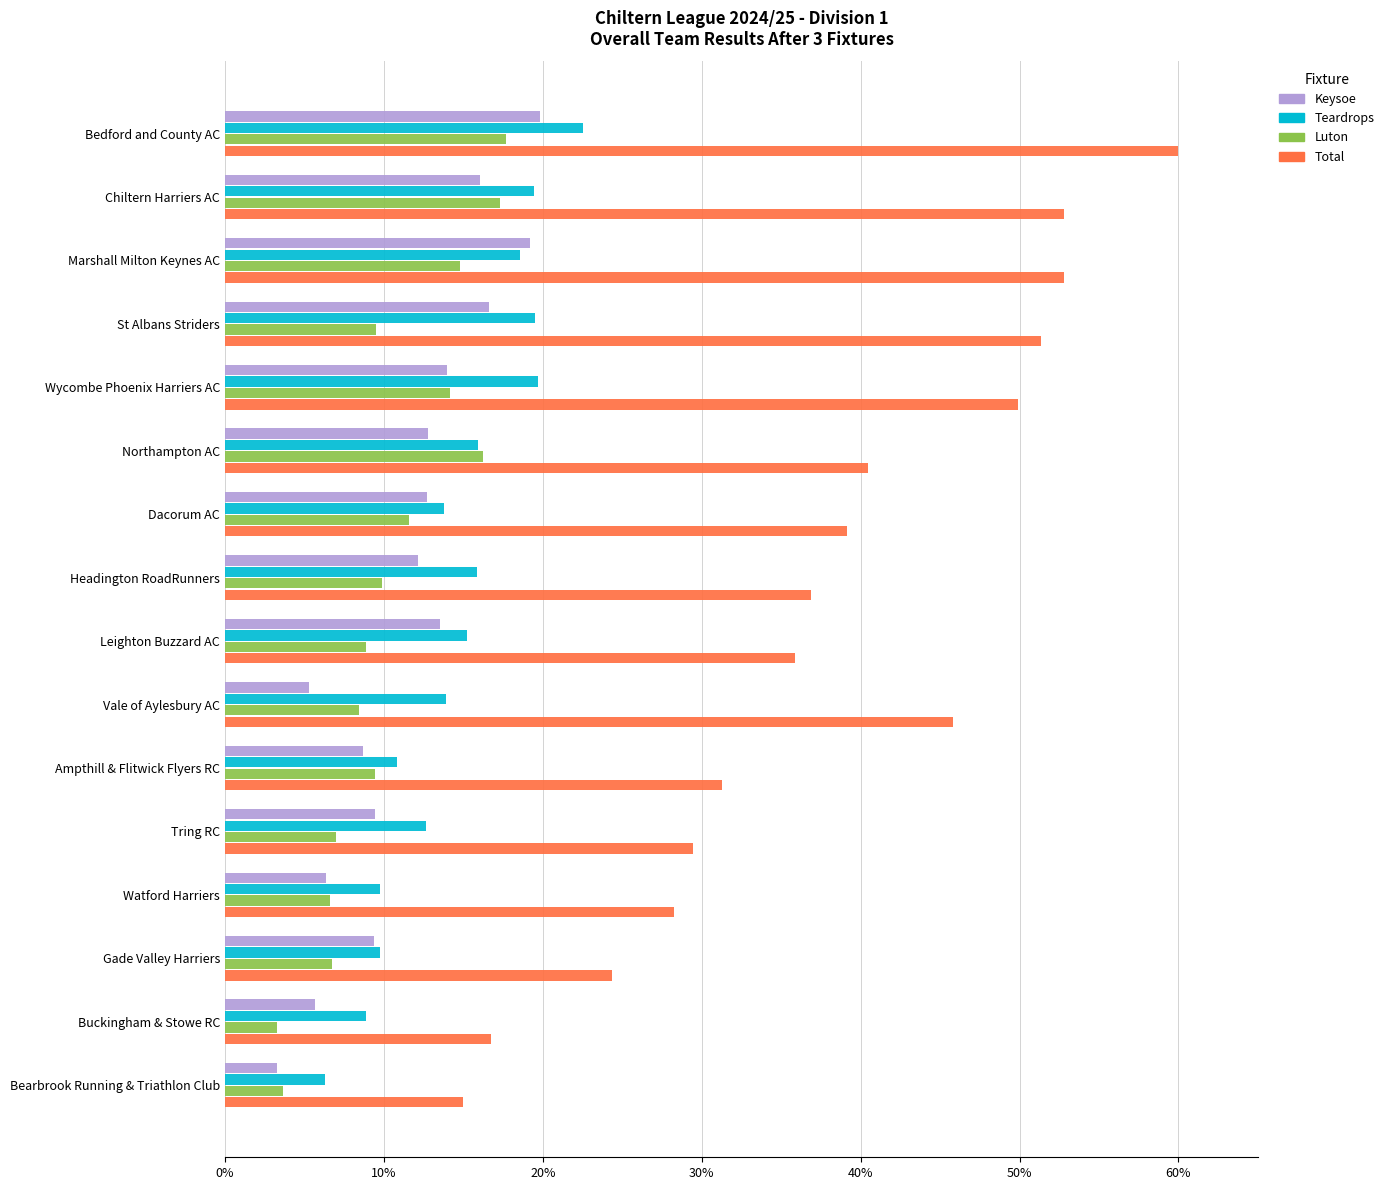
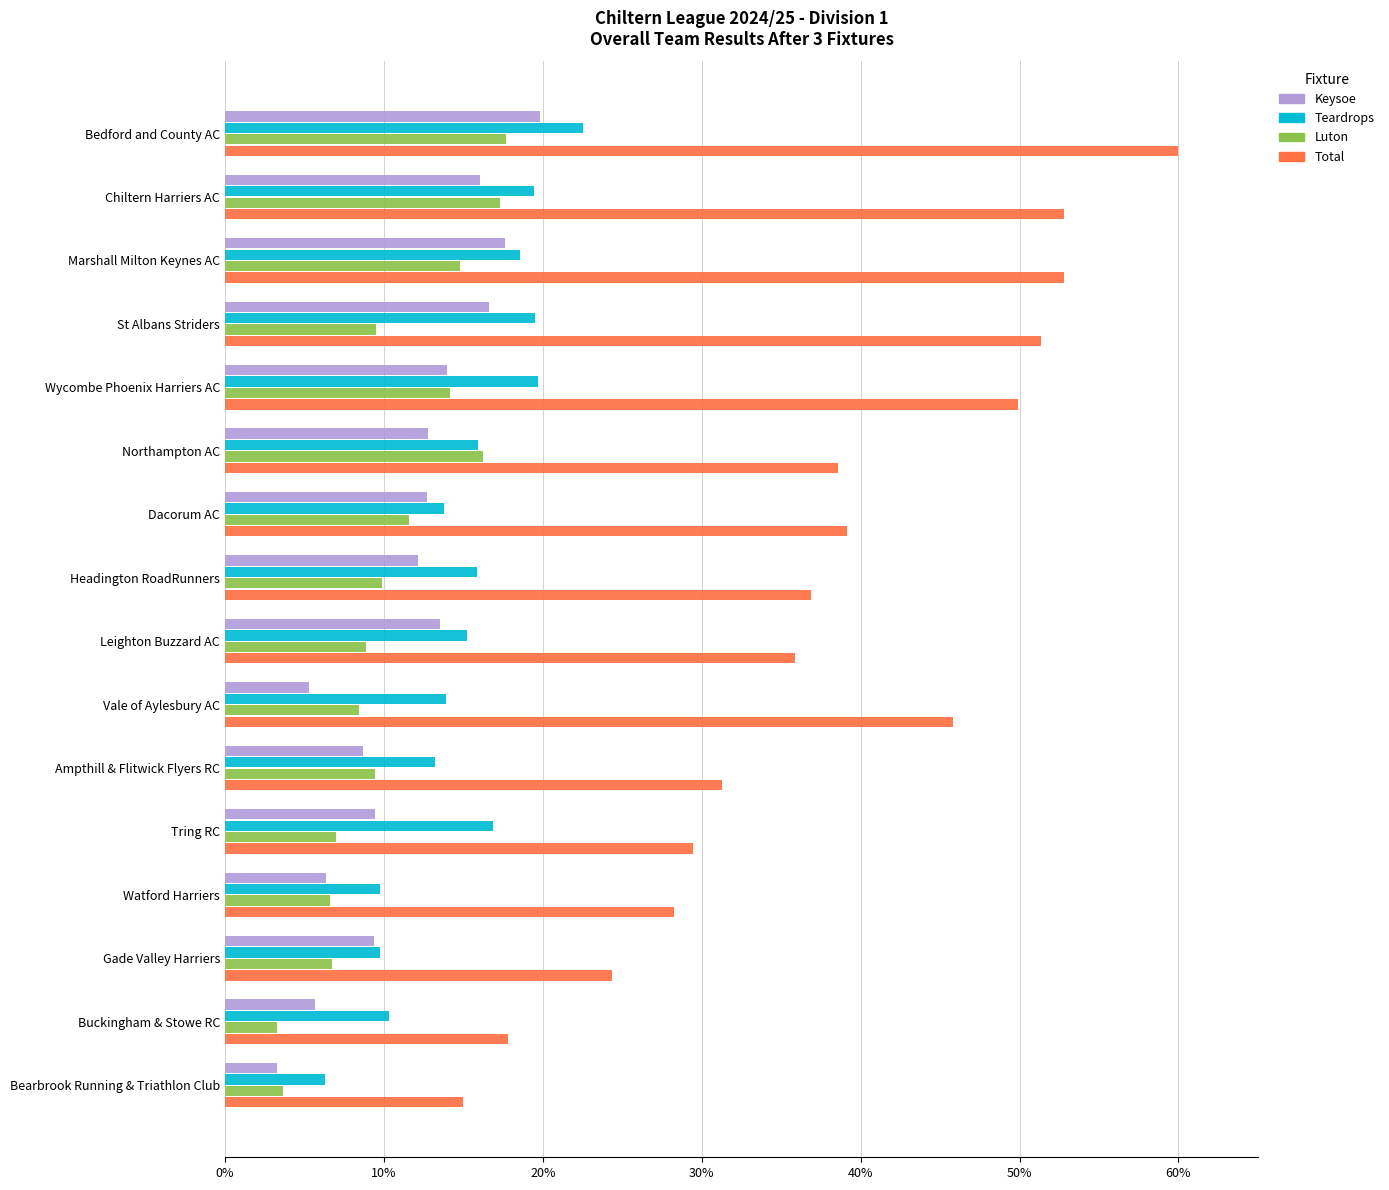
Keysoe, Marshall Milton Keynes AC: 19.2% -> 17.6%
Total, Northampton AC: 40.5% -> 38.6%
Teardrops, Ampthill & Flitwick Flyers RC: 10.8% -> 13.2%
Teardrops, Tring RC: 12.6% -> 16.9%
Teardrops, Buckingham & Stowe RC: 8.9% -> 10.3%
Total, Buckingham & Stowe RC: 16.8% -> 17.8%
